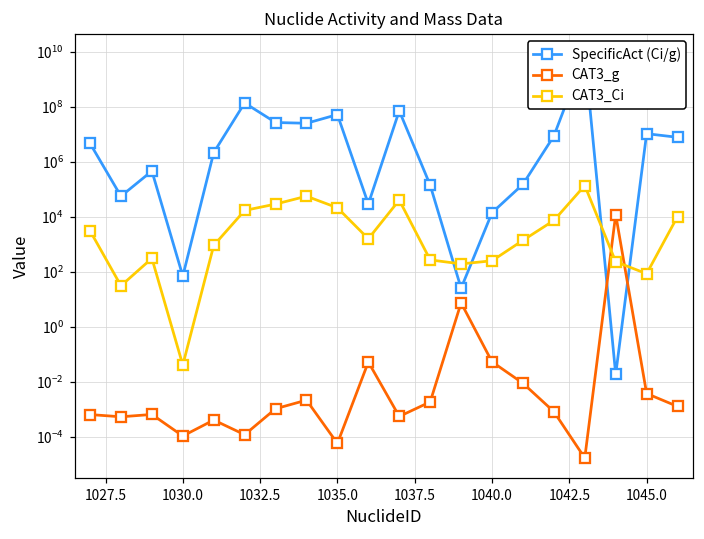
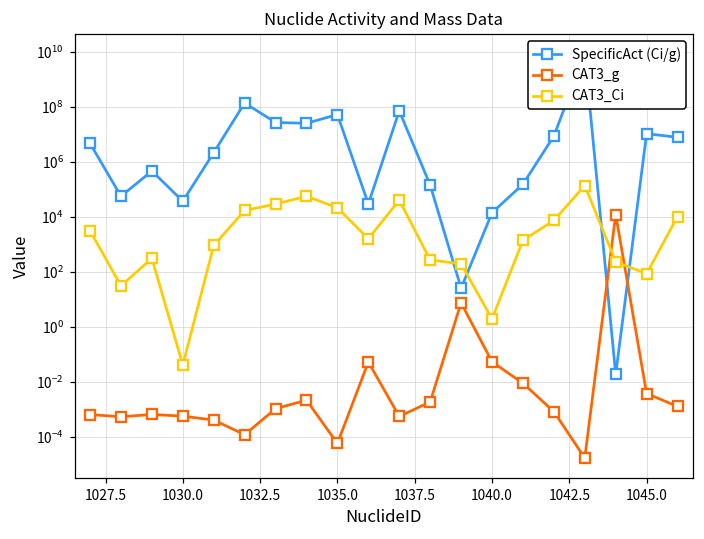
SpecificAct (Ci/g), 1030.0: 70 -> 40000
CAT3_g, 1030.0: 0.0001 -> 0.0006
CAT3_Ci, 1040.0: 300 -> 2
